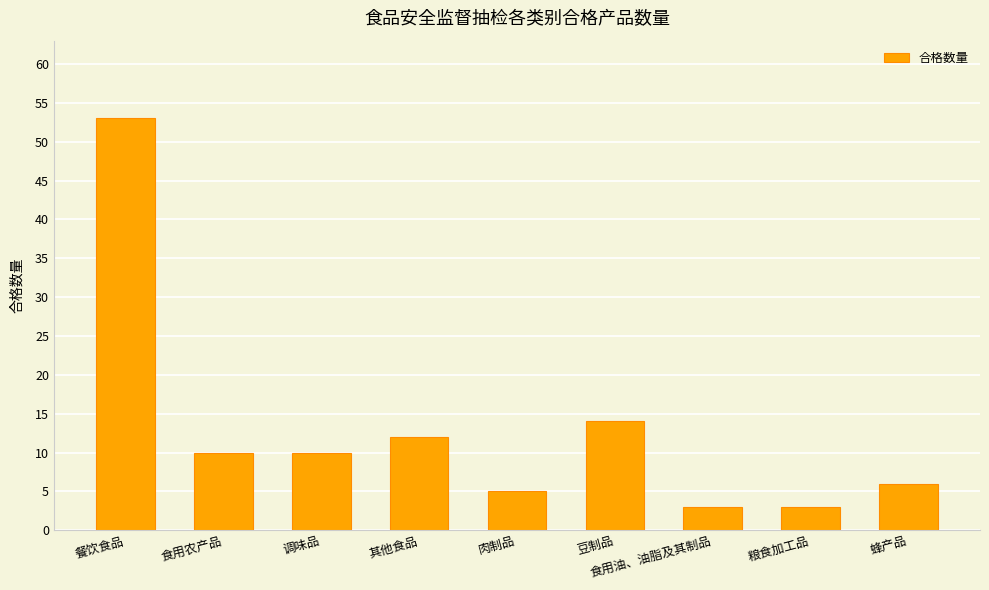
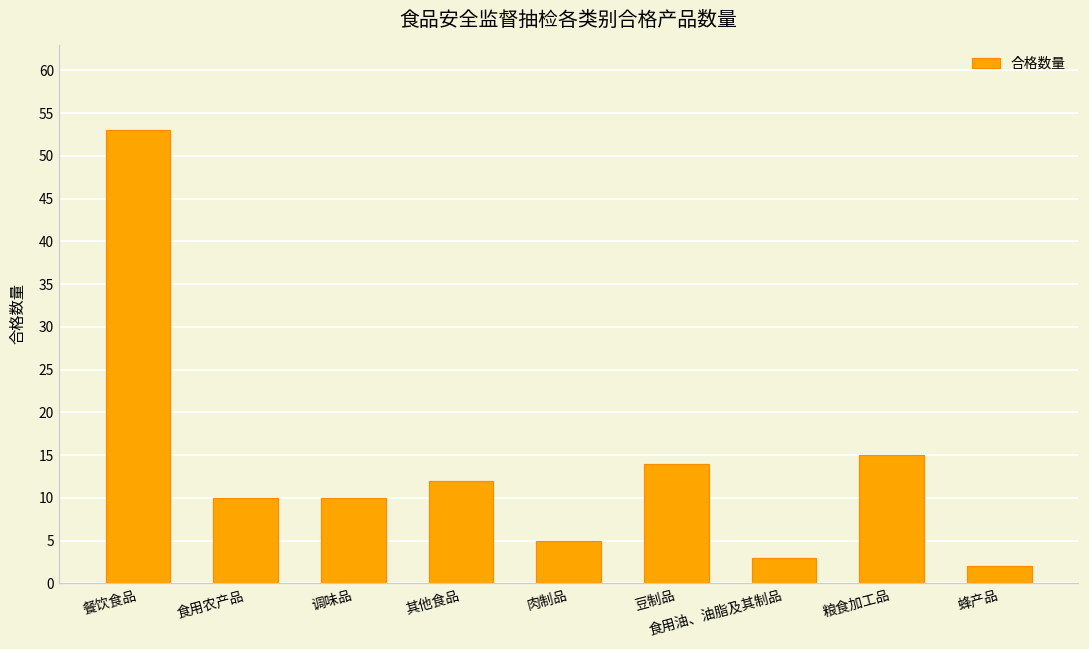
粮食加工品: 3 -> 15
蜂产品: 6 -> 2
